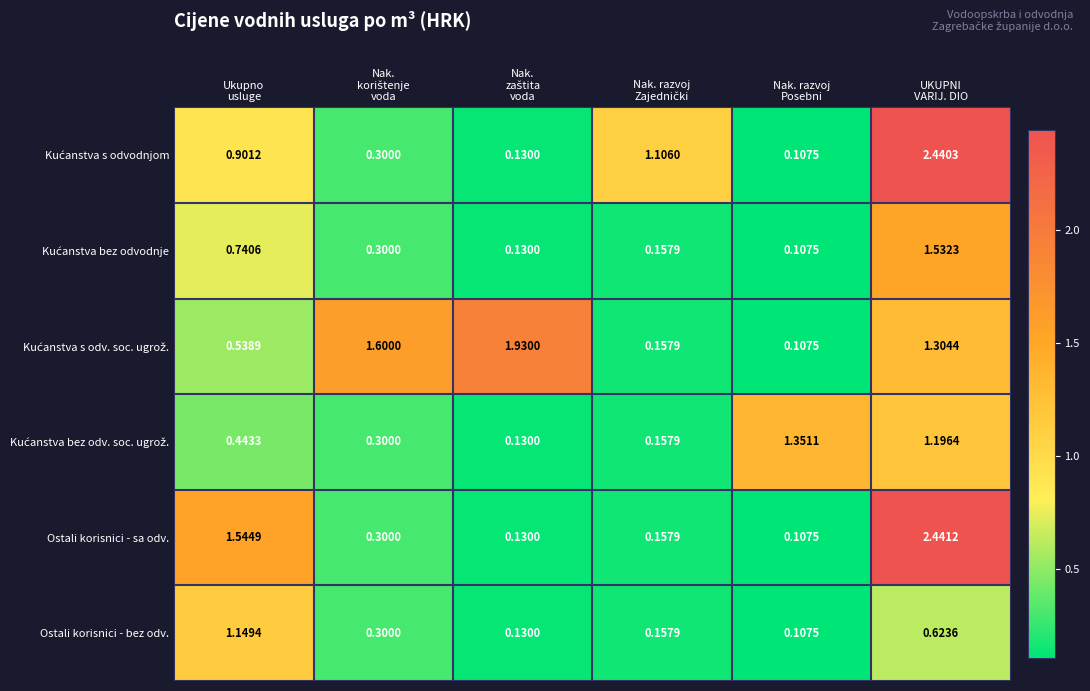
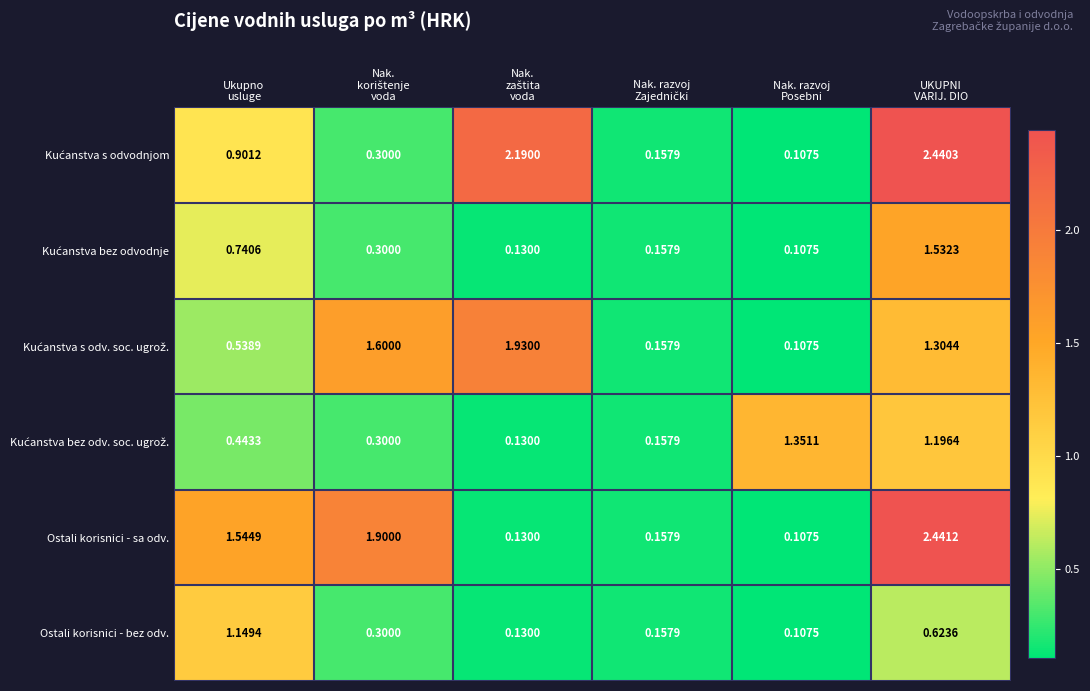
Kućanstva s odvodnjom, Nak. zaštita voda: 0.1300 -> 2.1900
Kućanstva s odvodnjom, Nak. razvoj Zajednički: 1.1060 -> 0.1579
Ostali korisnici - sa odv., Nak. korištenje voda: 0.3000 -> 1.9000
